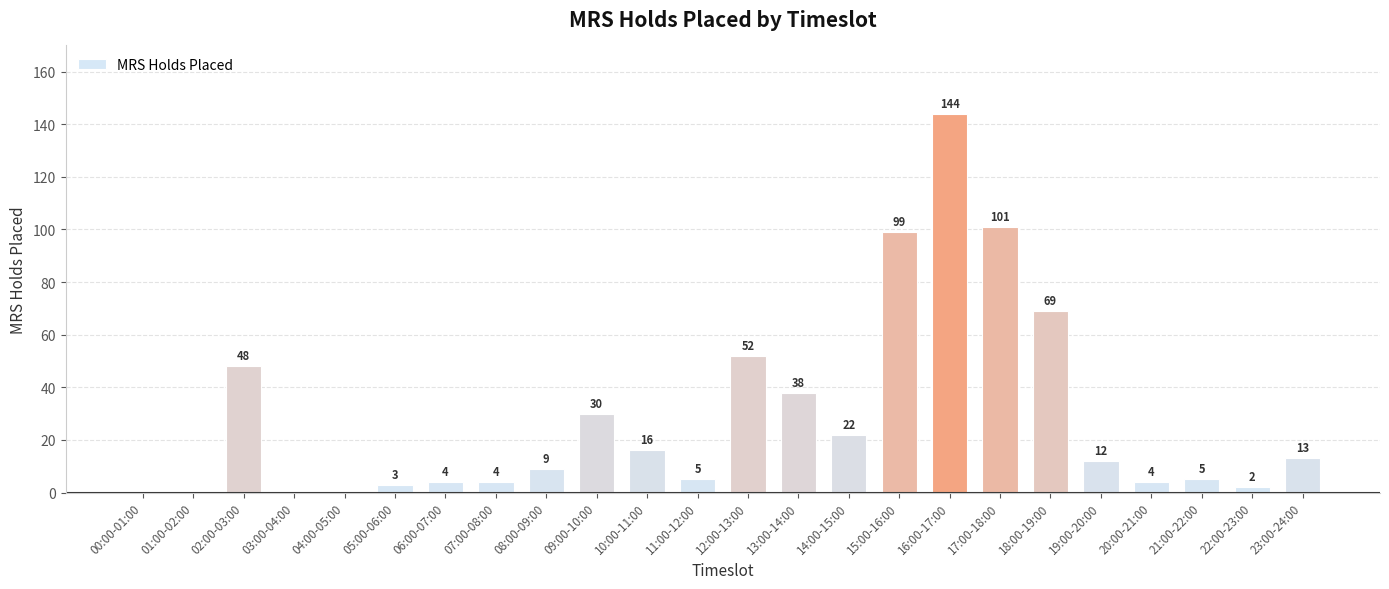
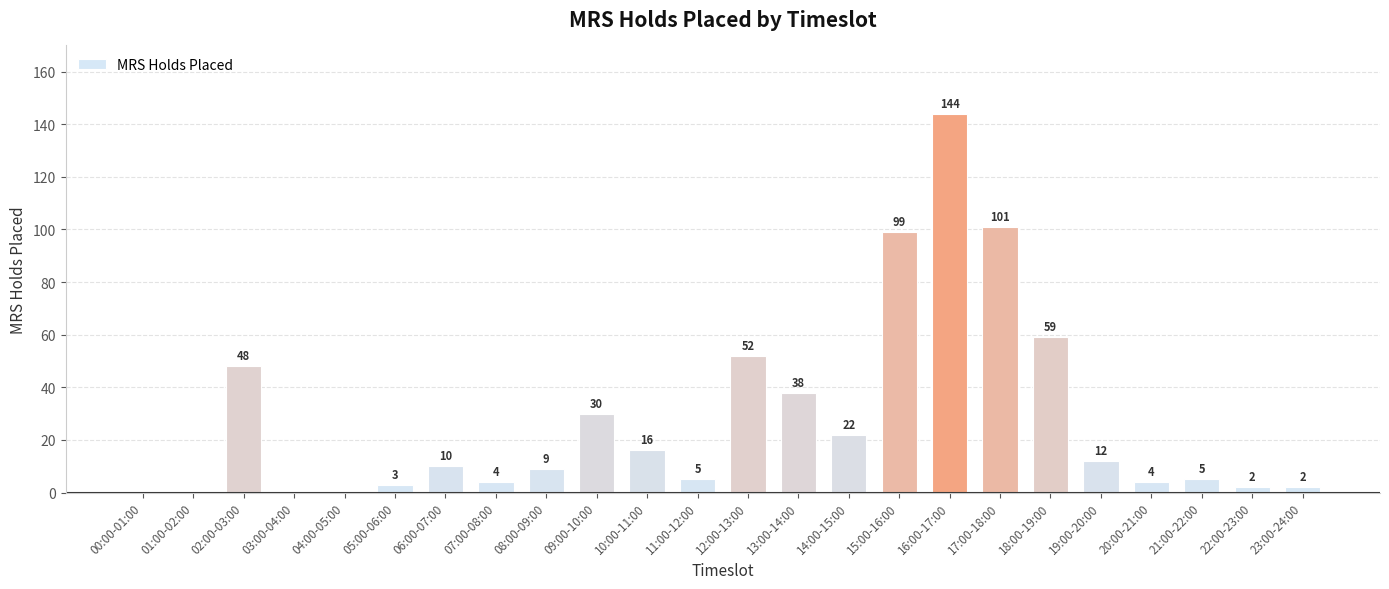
06:00-07:00: 4 -> 10
18:00-19:00: 69 -> 59
23:00-24:00: 13 -> 2
